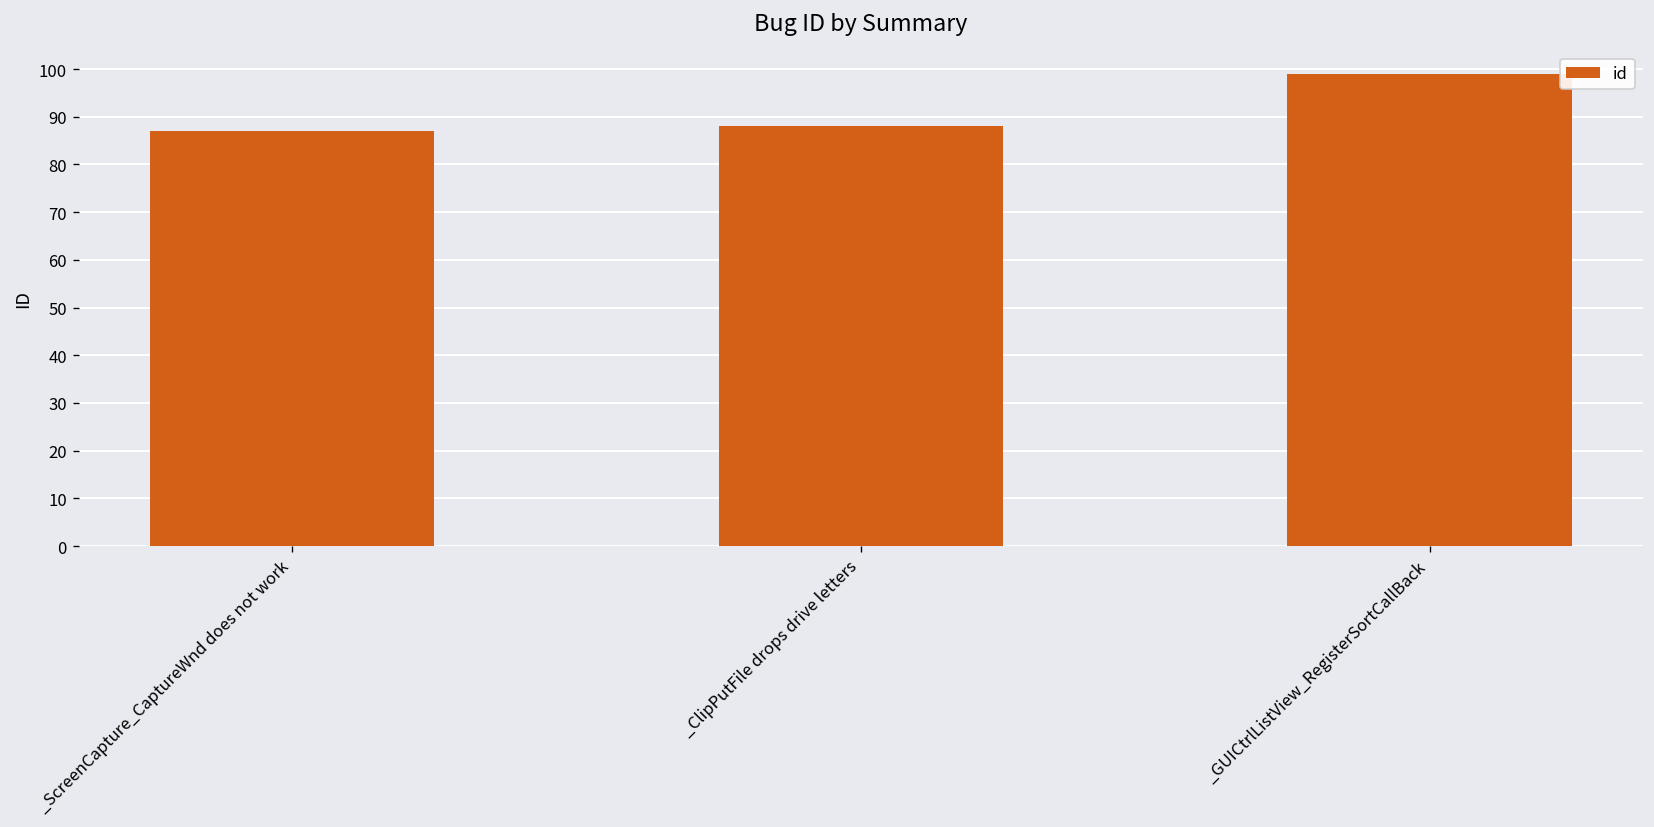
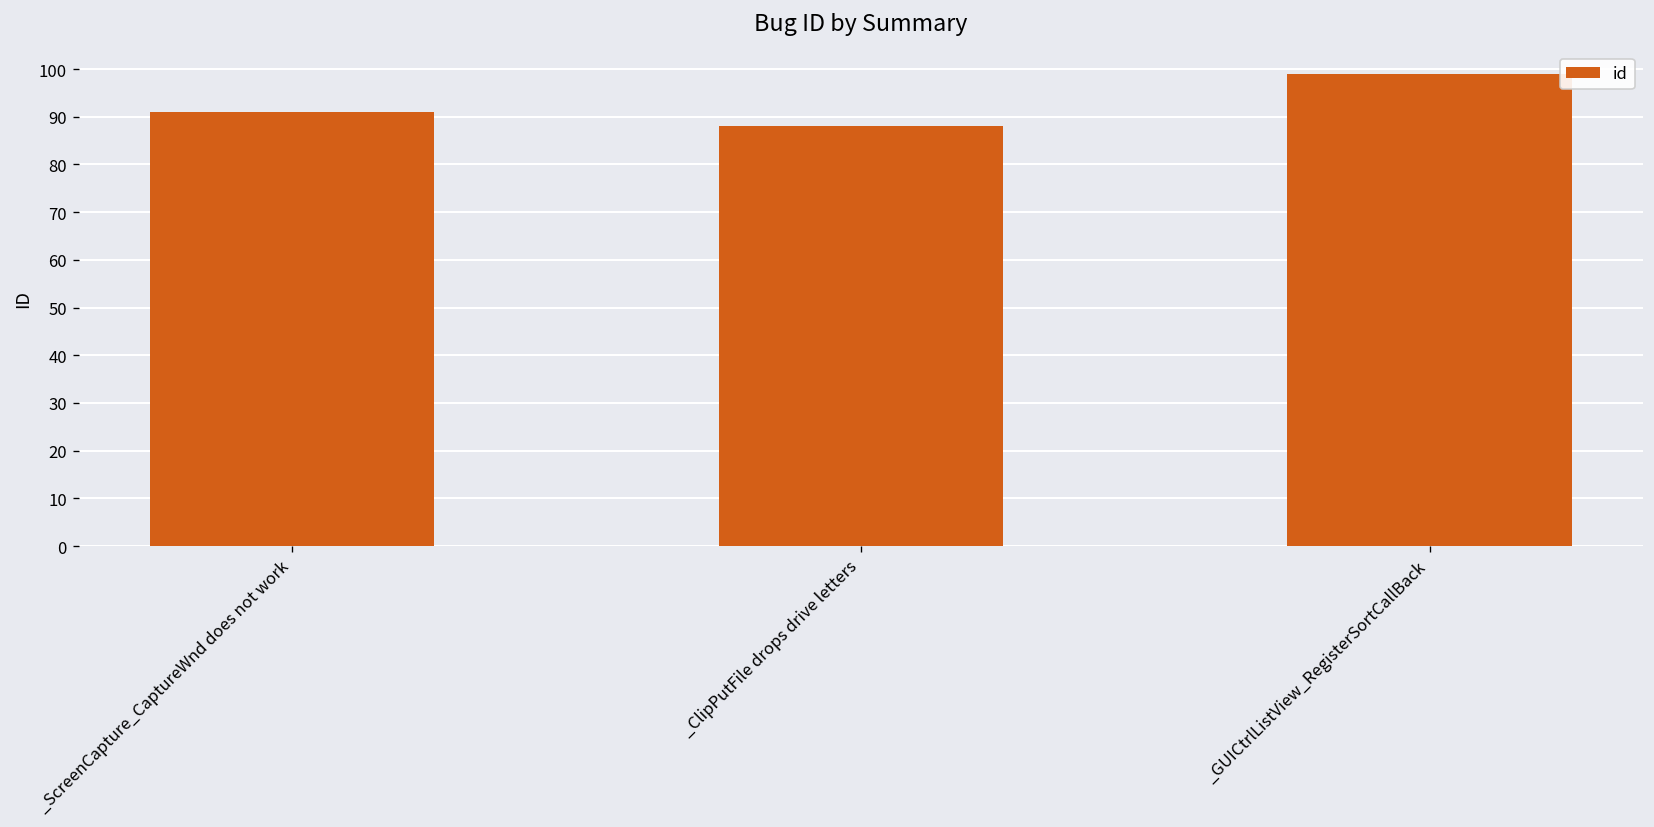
_ScreenCapture_CaptureWnd does not work: 87 -> 91
